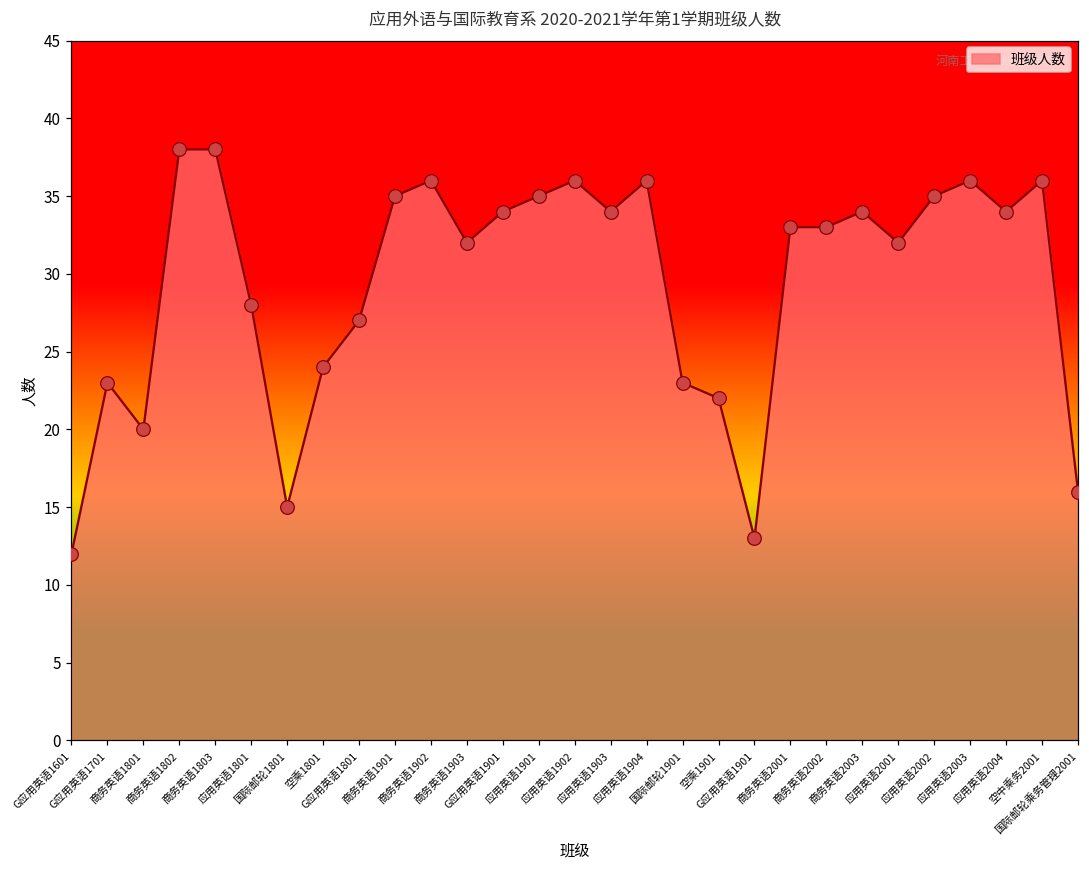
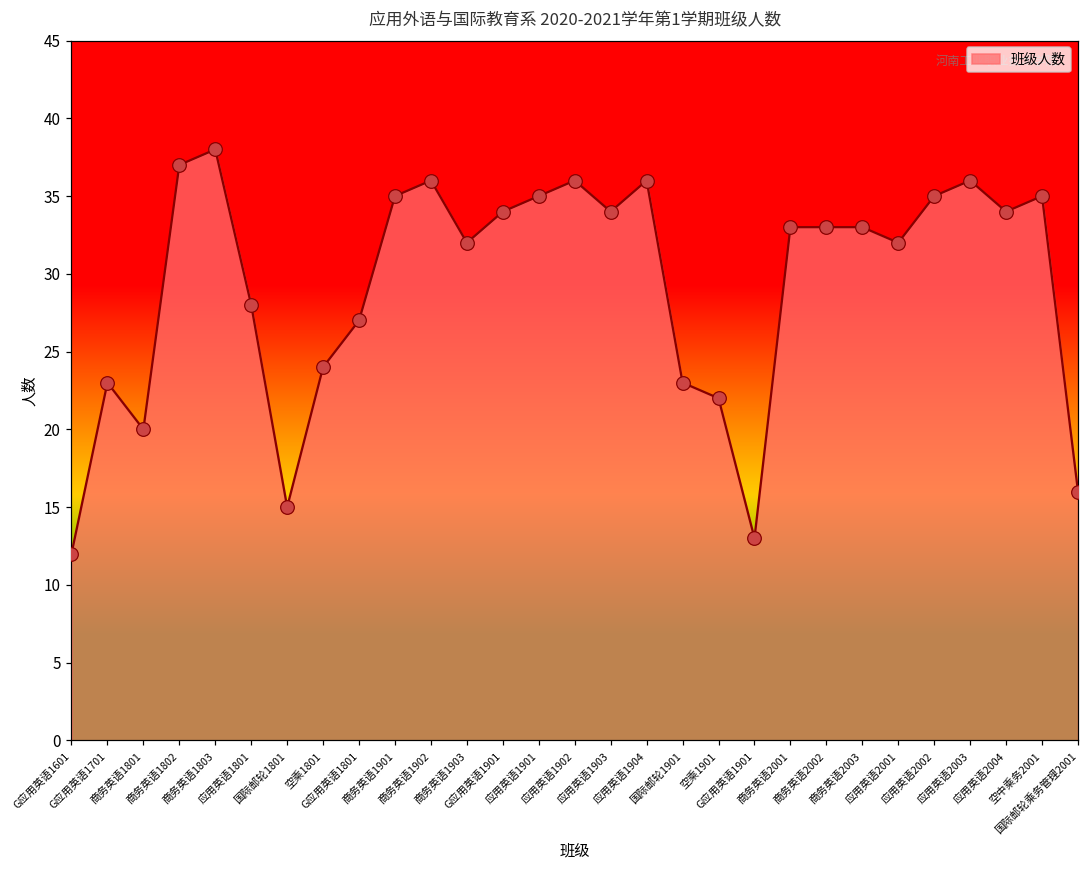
商务英语1802: 38 -> 37
商务英语2003: 34 -> 33
空中乘务2001: 36 -> 35
